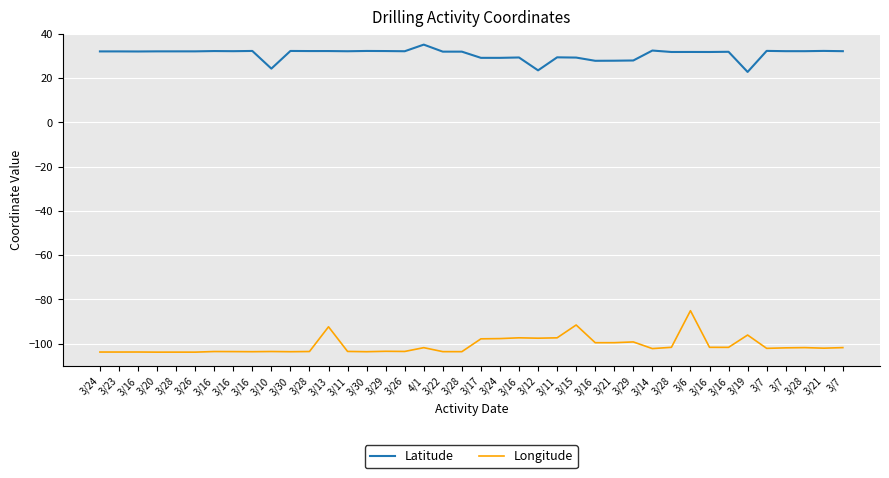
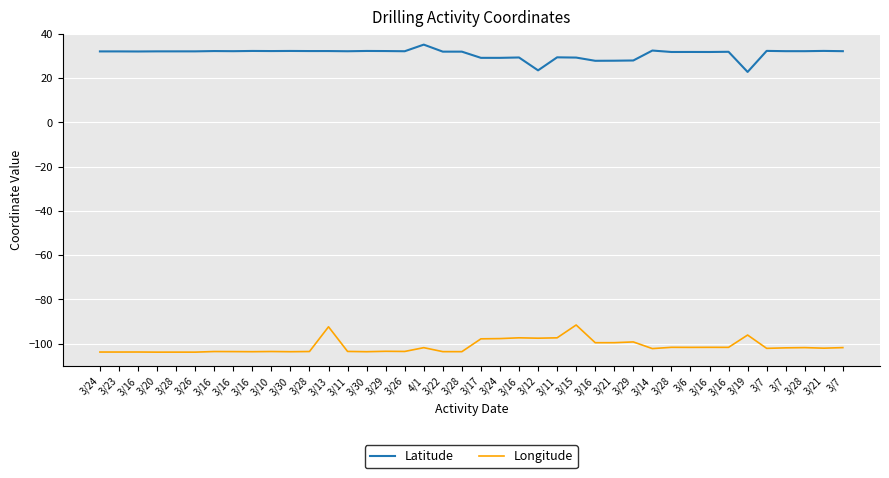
Latitude, 3/10: 24 -> 32
Longitude, 3/6: -85 -> -102
